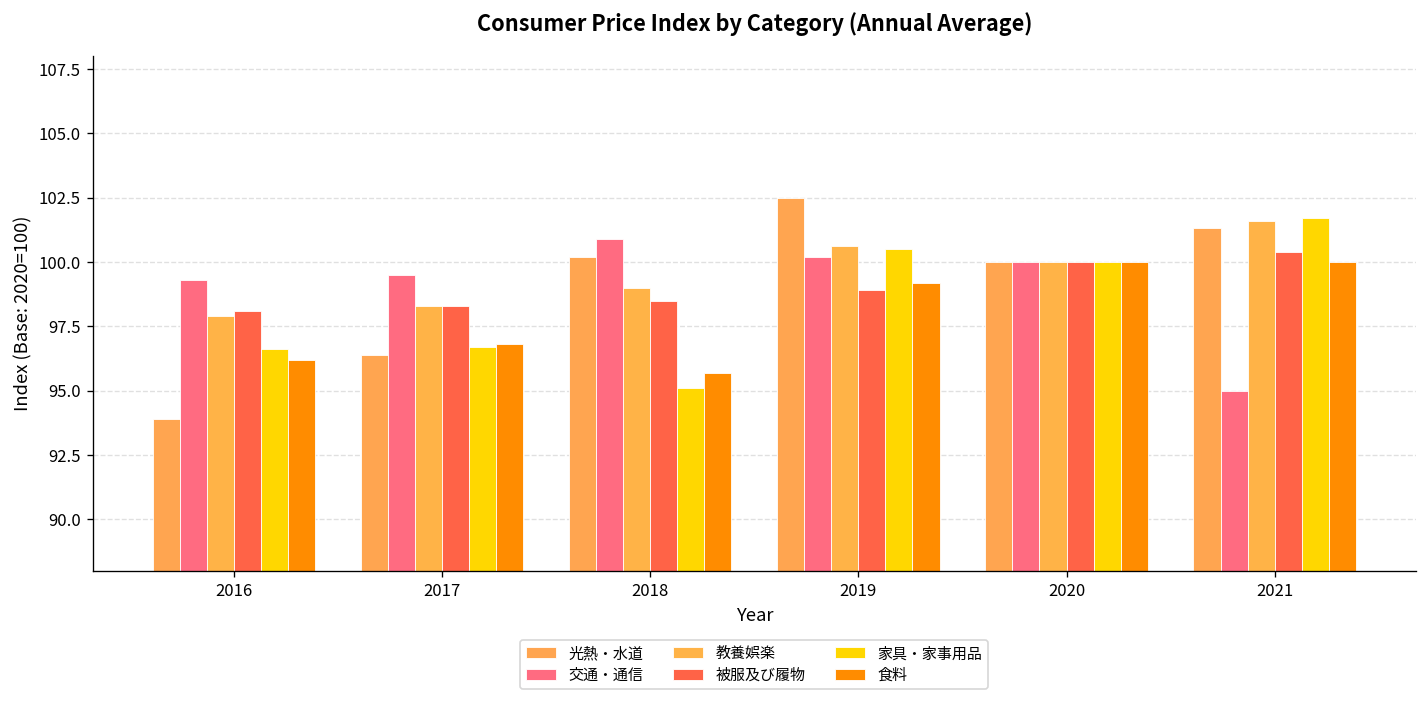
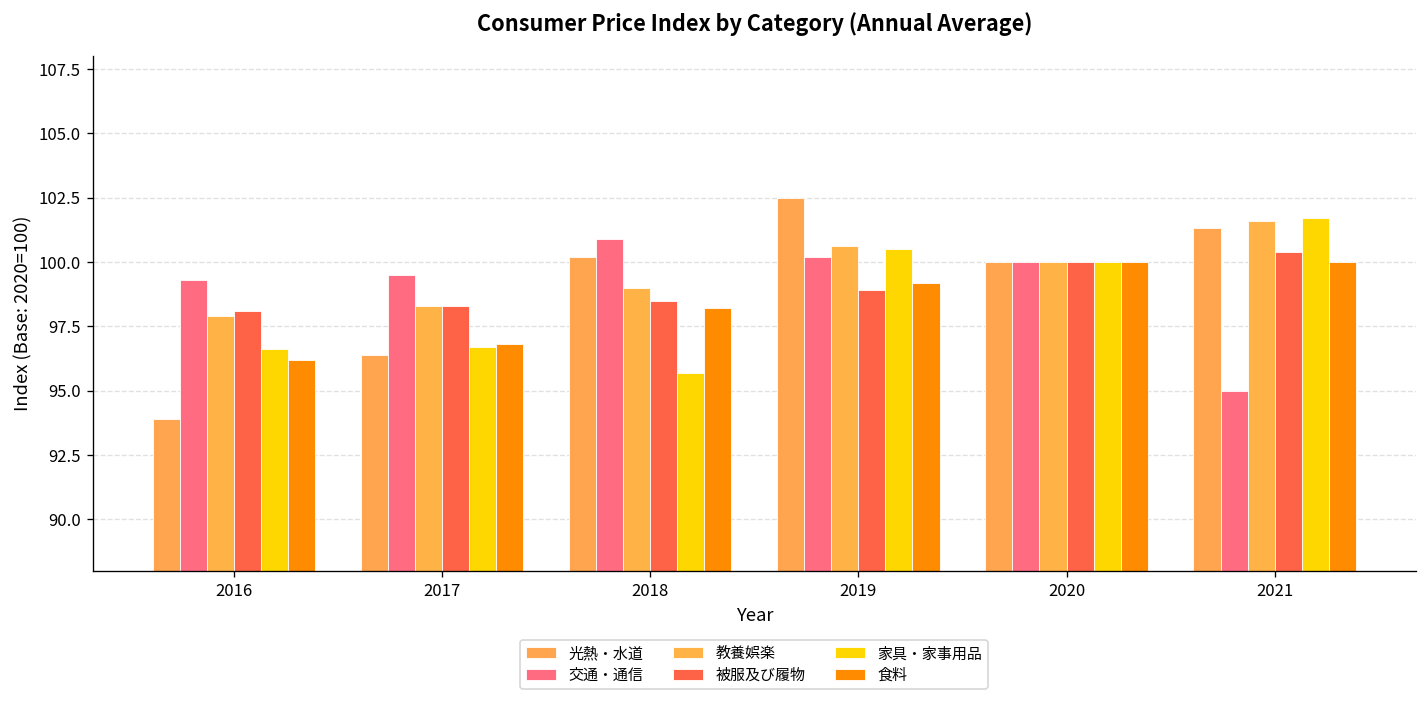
家具・家事用品, 2018: 95.1 -> 95.7
食料, 2018: 95.7 -> 98.2
